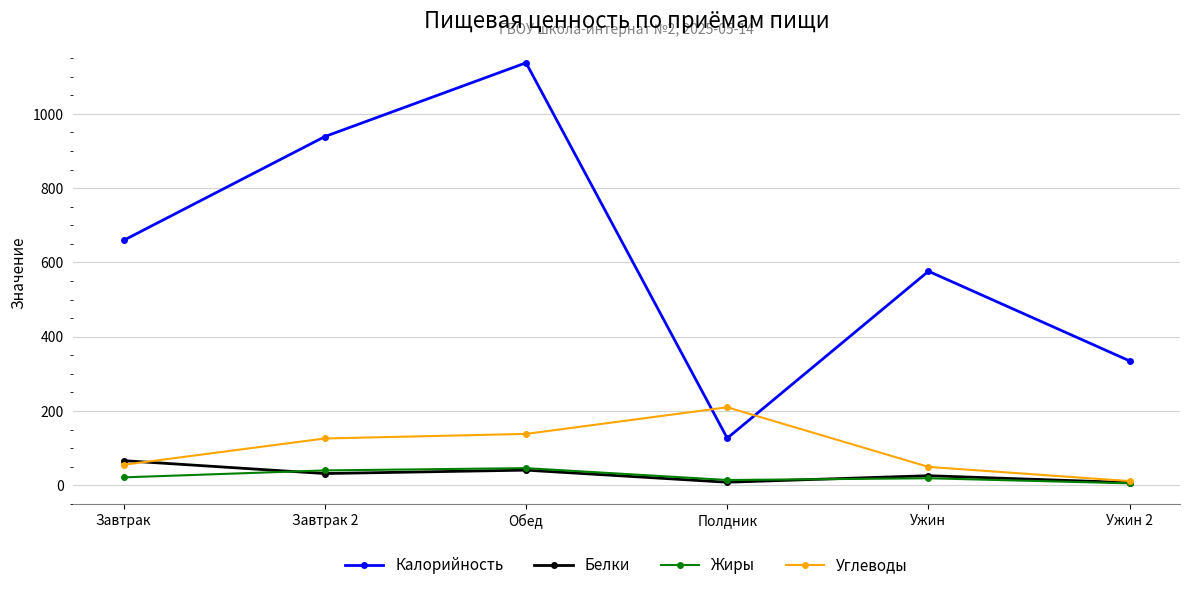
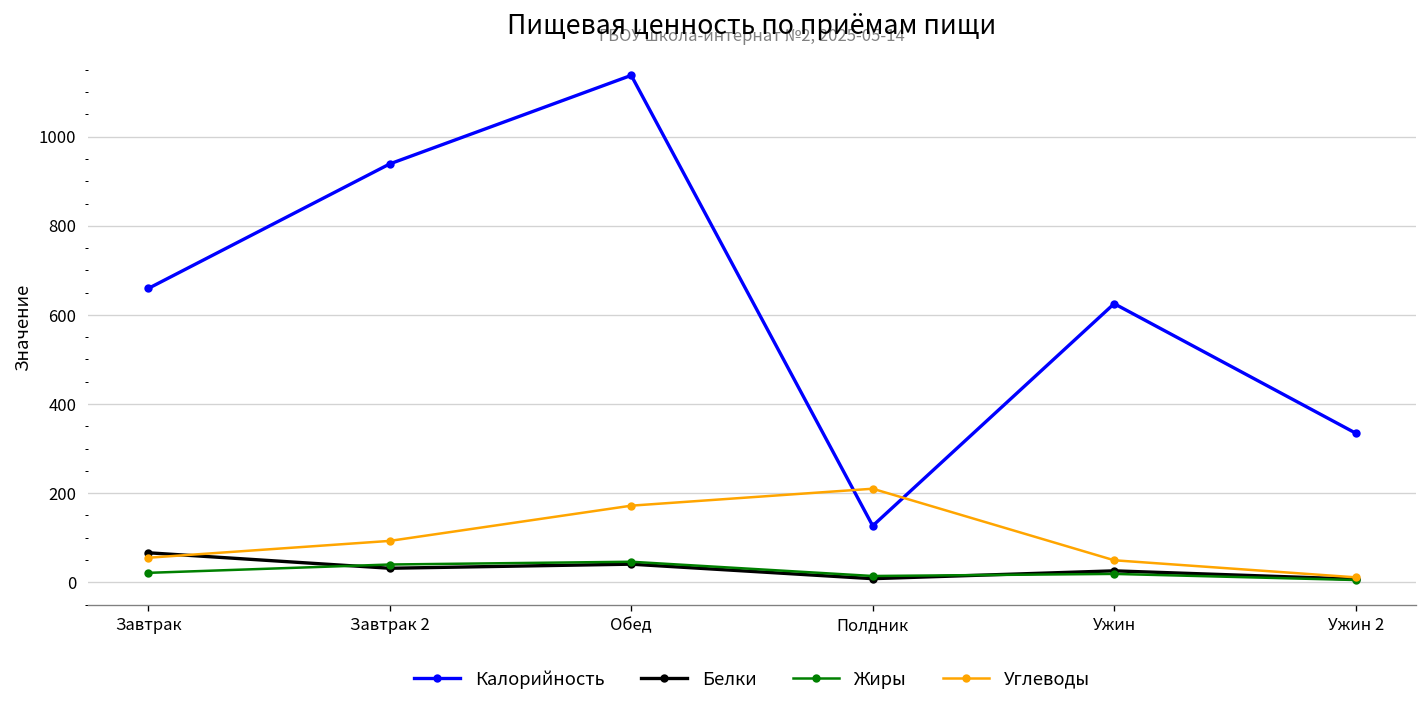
Углеводы, Завтрак 2: 130 -> 90
Углеводы, Обед: 140 -> 170
Калорийность, Ужин: 580 -> 630
